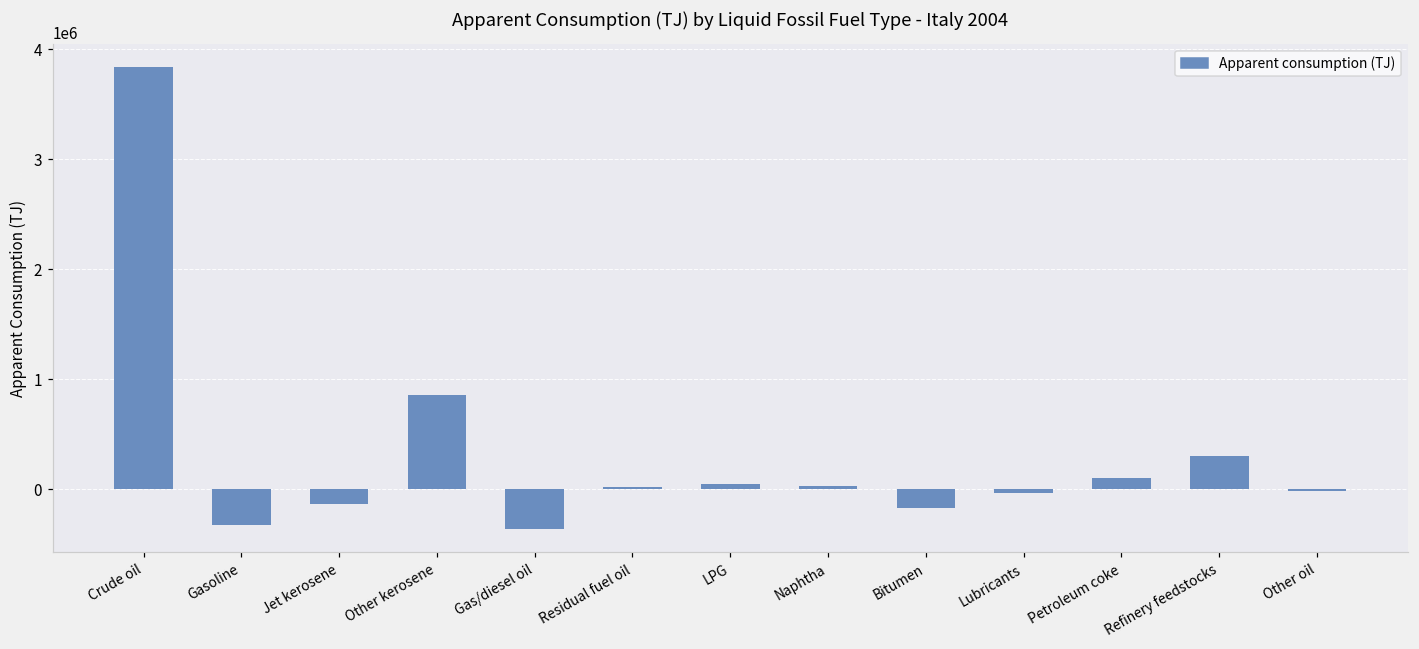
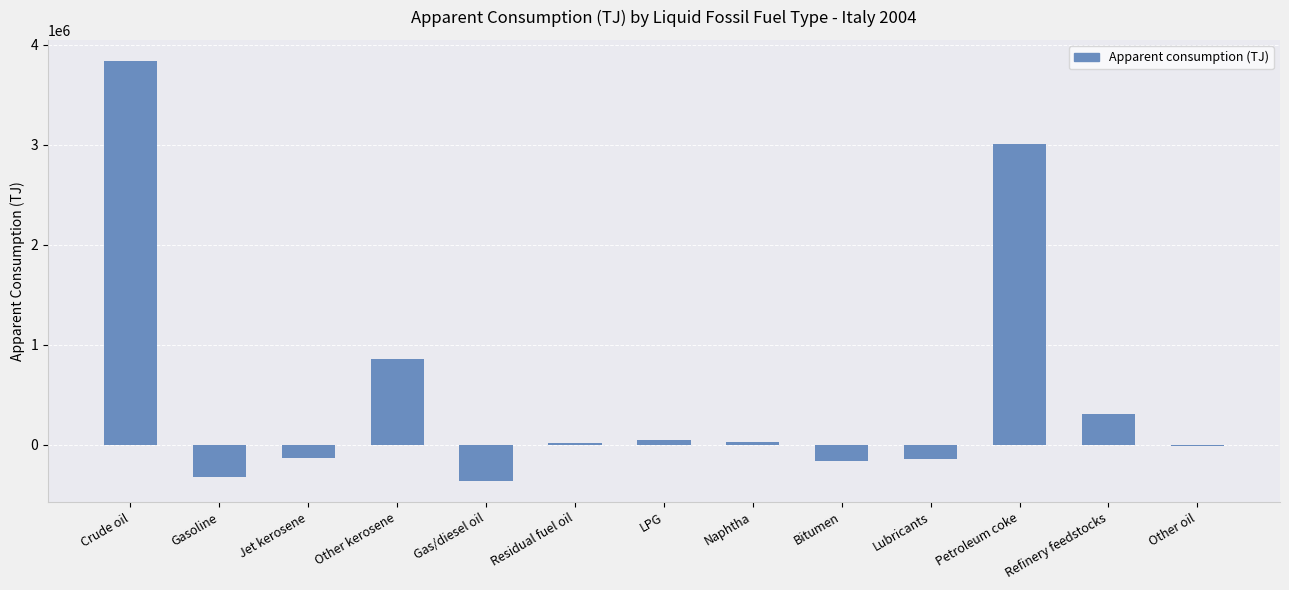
Lubricants: -30000 -> -140000
Petroleum coke: 100000 -> 3010000
